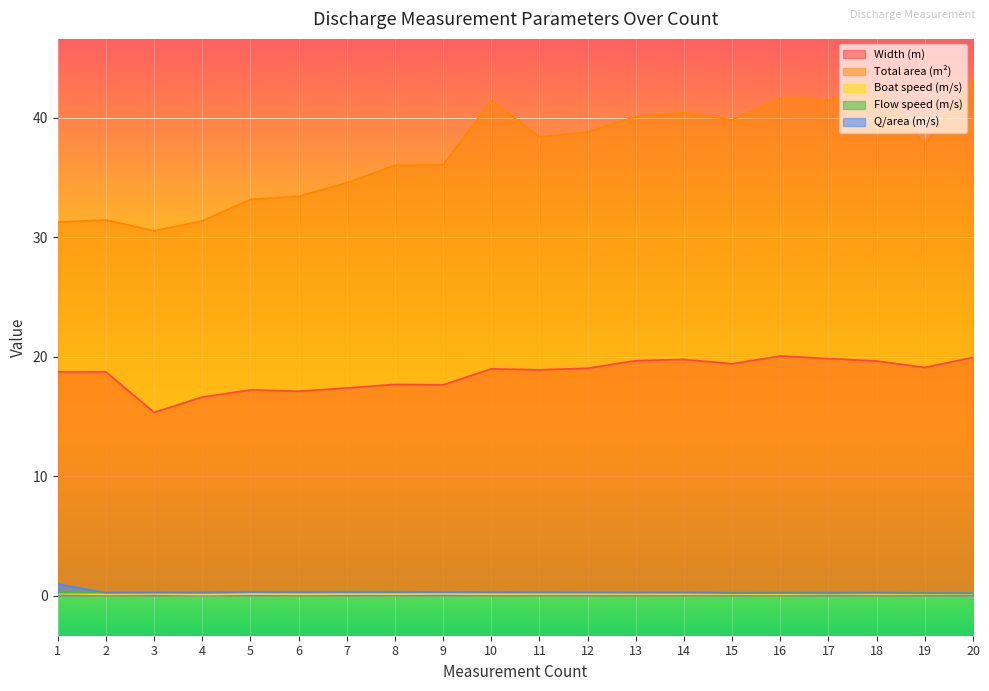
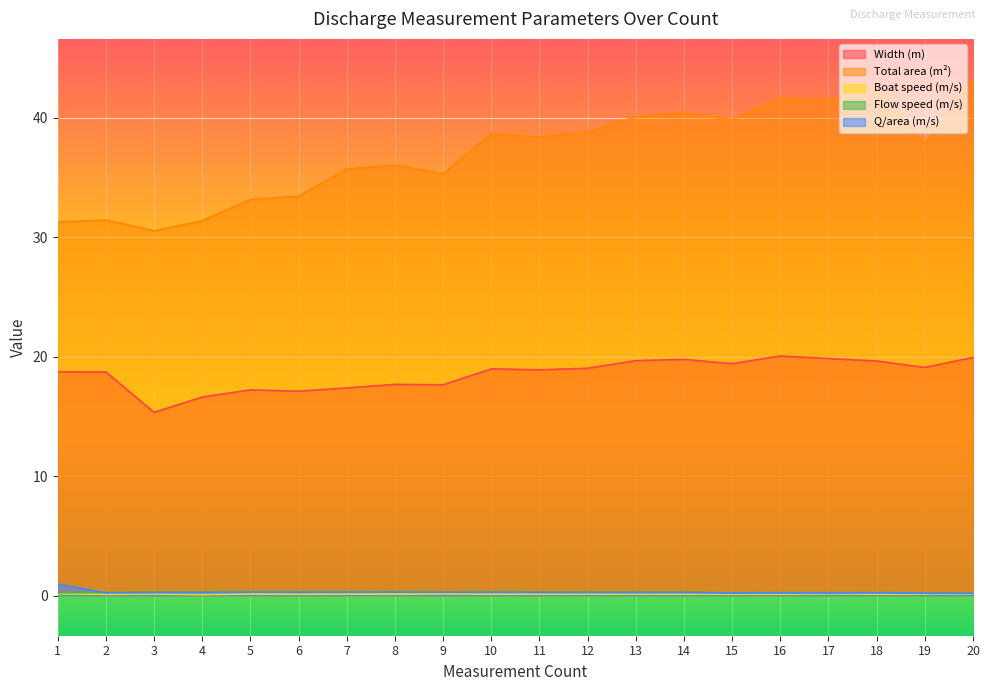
Total area (m²), 7: 34.6 -> 35.7
Total area (m²), 9: 36.1 -> 35.3
Total area (m²), 10: 41.4 -> 38.6
